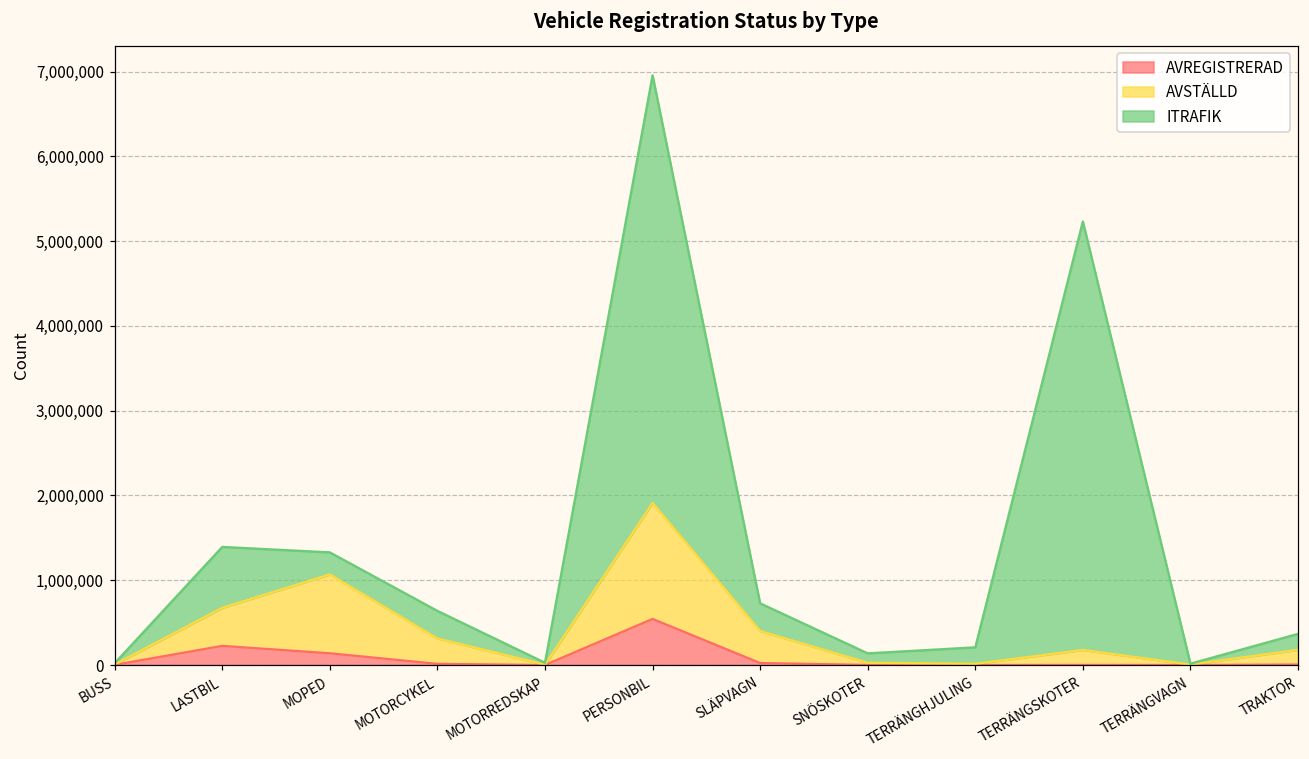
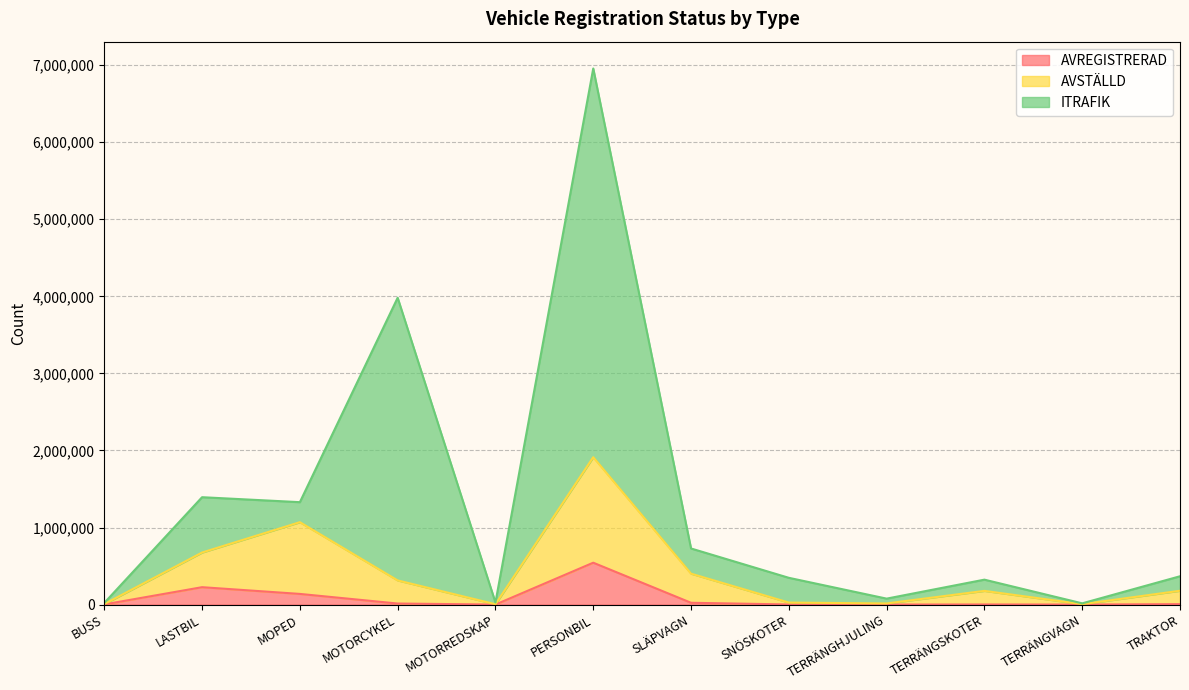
ITRAFIK, MOTORCYKEL: 300,000 -> 3,700,000
ITRAFIK, SNÖSKOTER: 100,000 -> 300,000
ITRAFIK, TERRÄNGHJULING: 200,000 -> 100,000
ITRAFIK, TERRÄNGSKOTER: 5,100,000 -> 100,000
